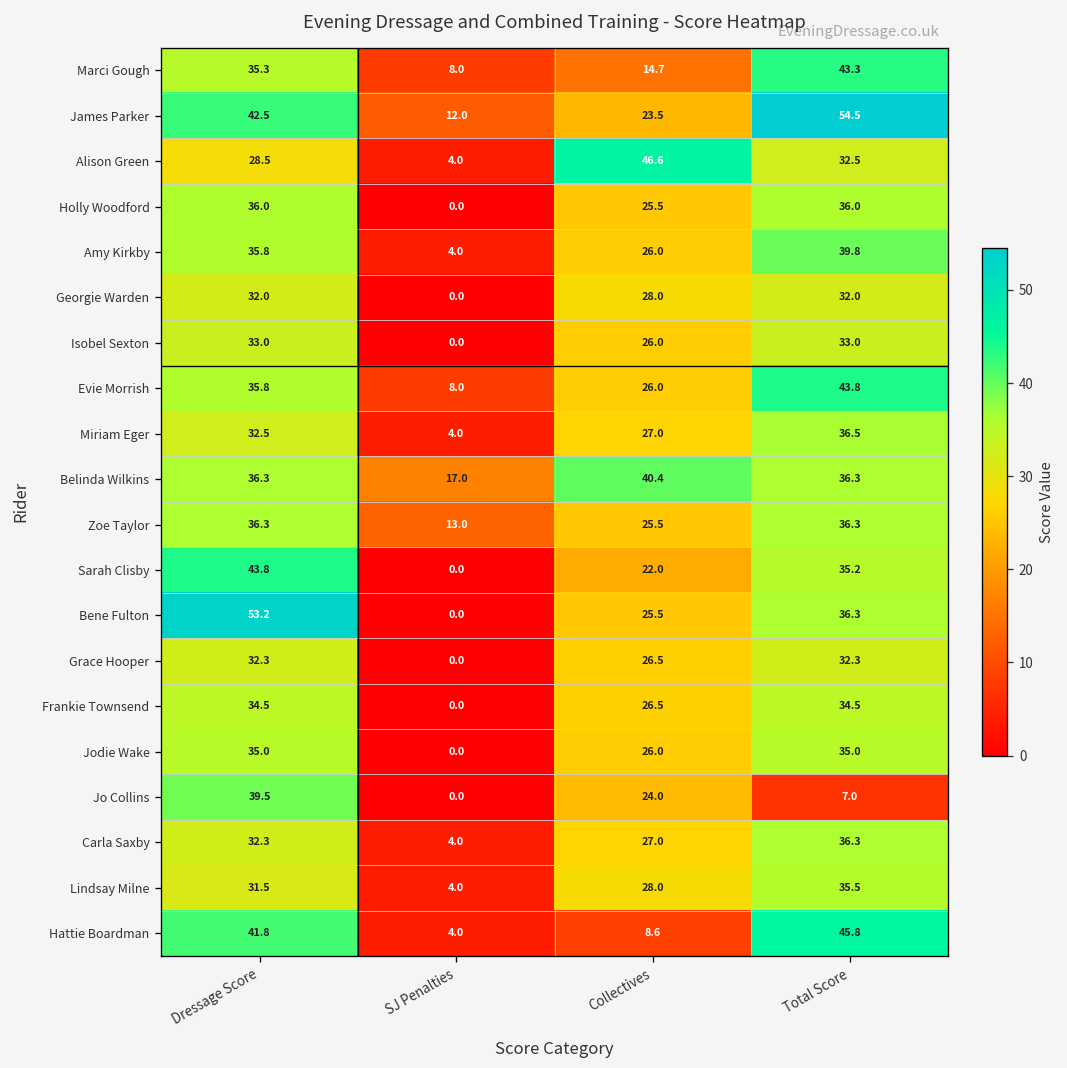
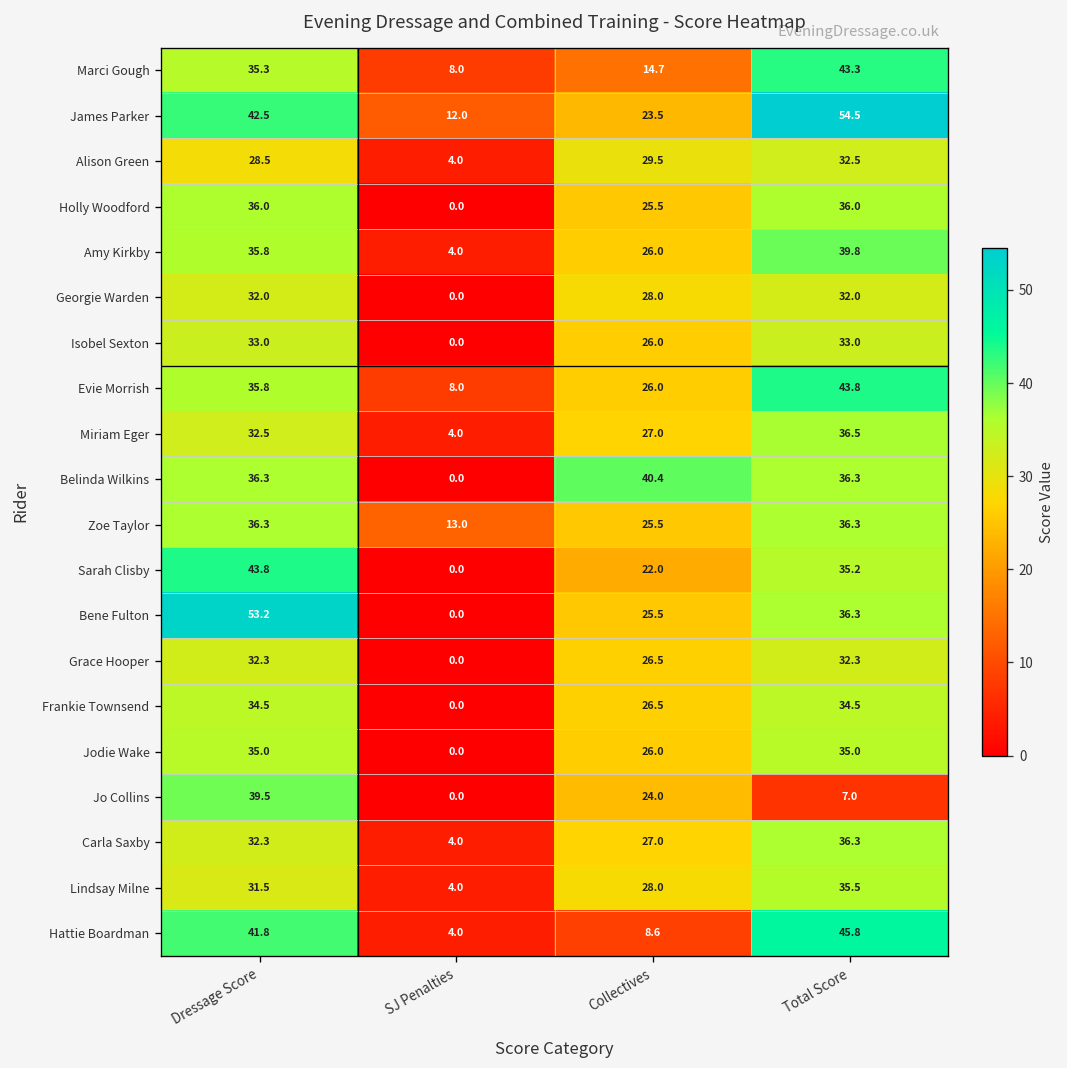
Alison Green, Collectives: 46.6 -> 29.5
Belinda Wilkins, SJ Penalties: 17.0 -> 0.0
